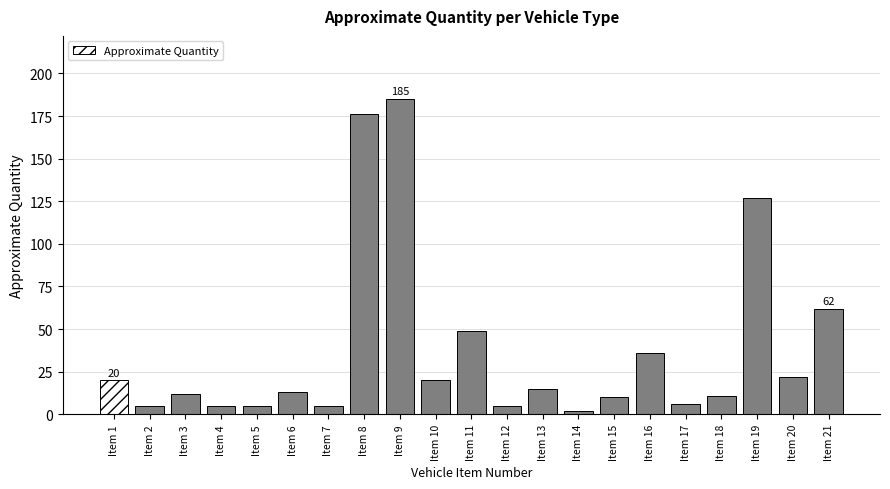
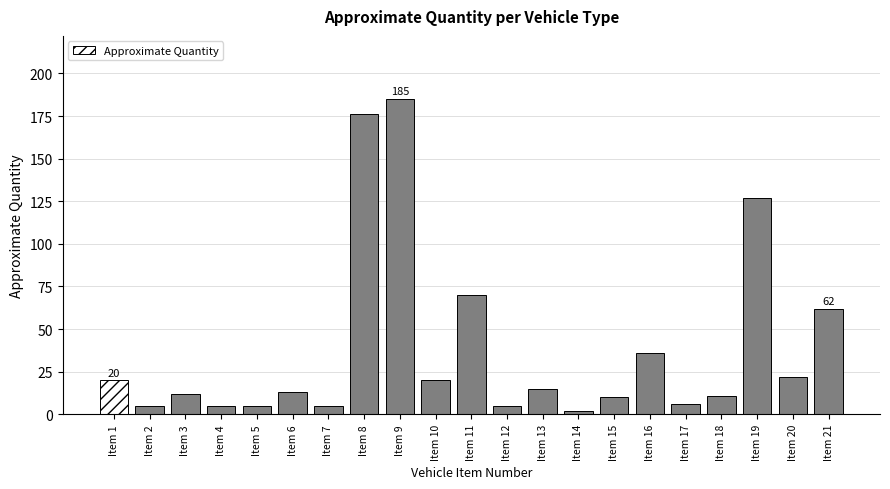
Item 11: 49 -> 70
